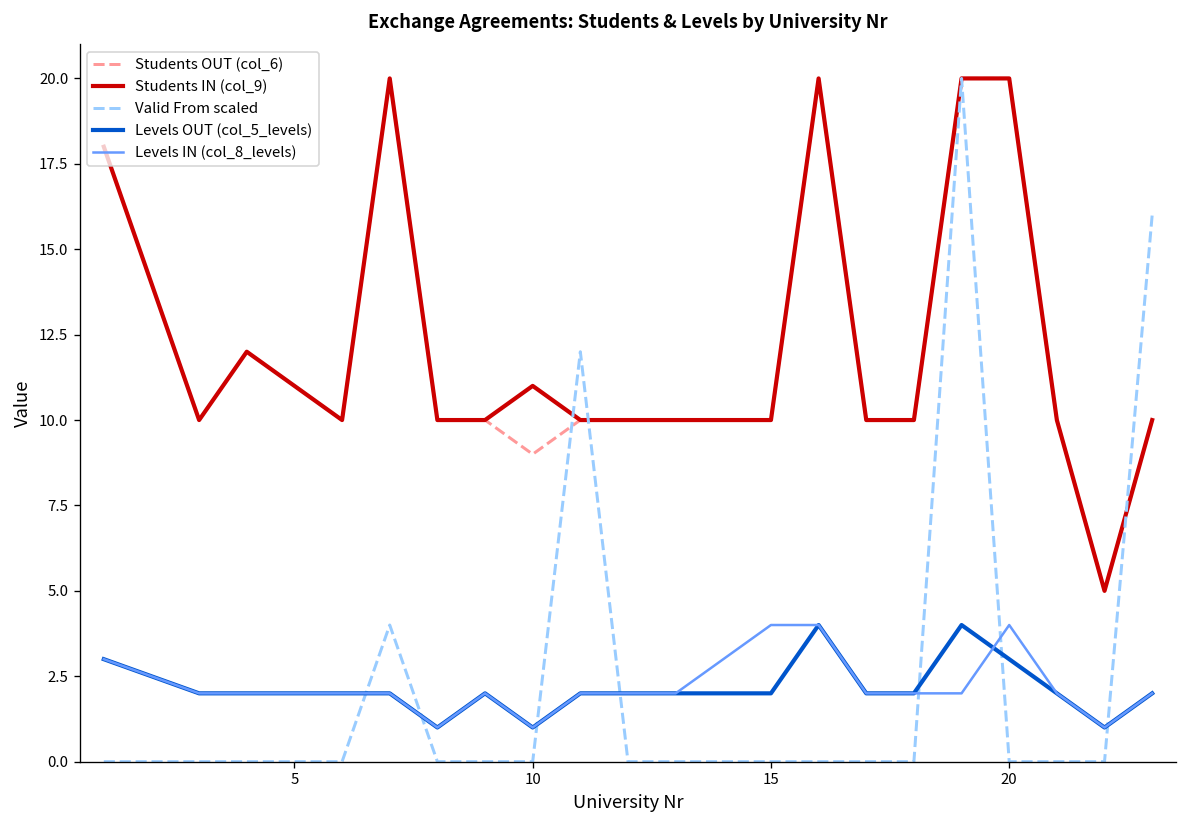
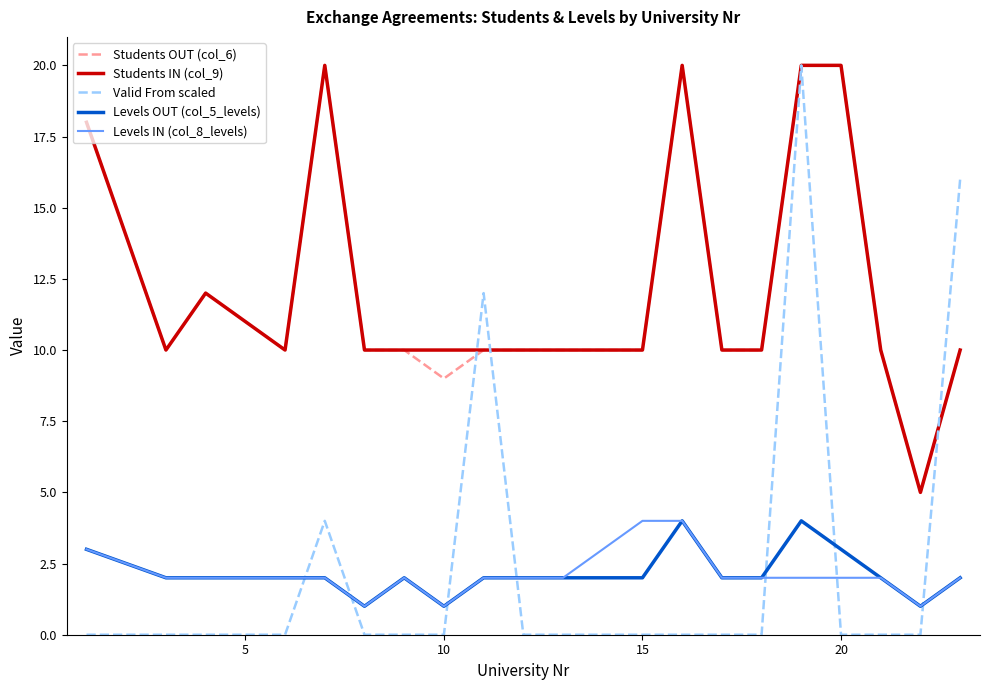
Students IN (col_9), 10: 11 -> 10
Levels IN (col_8_levels), 20: 4 -> 2
